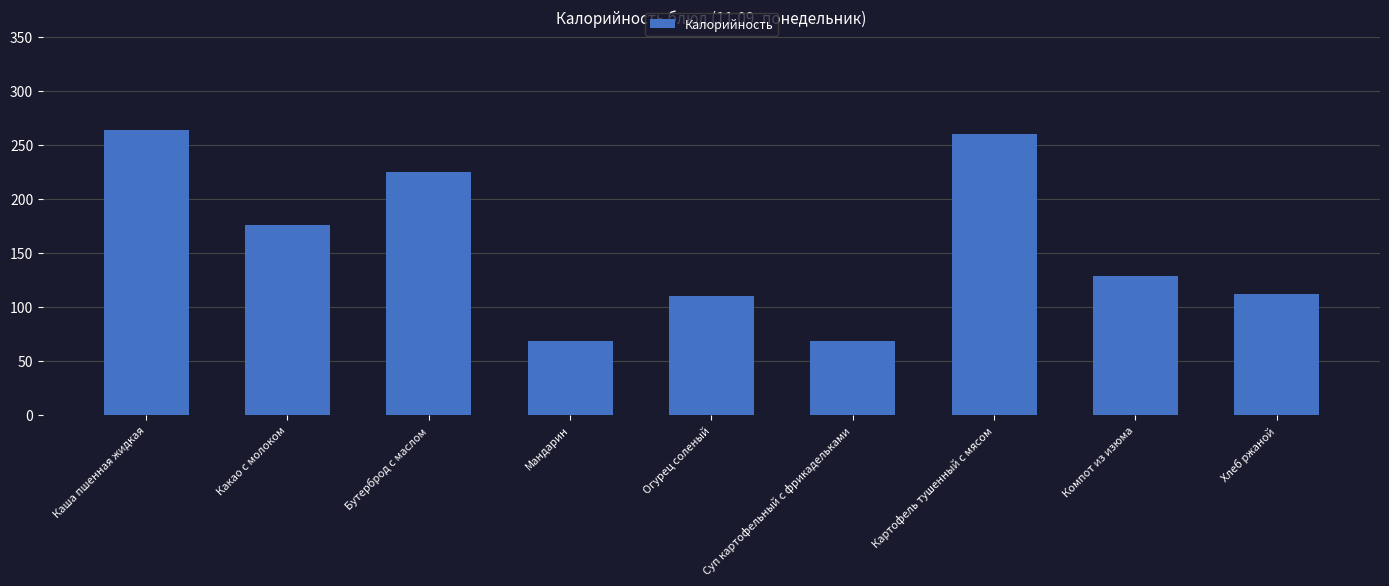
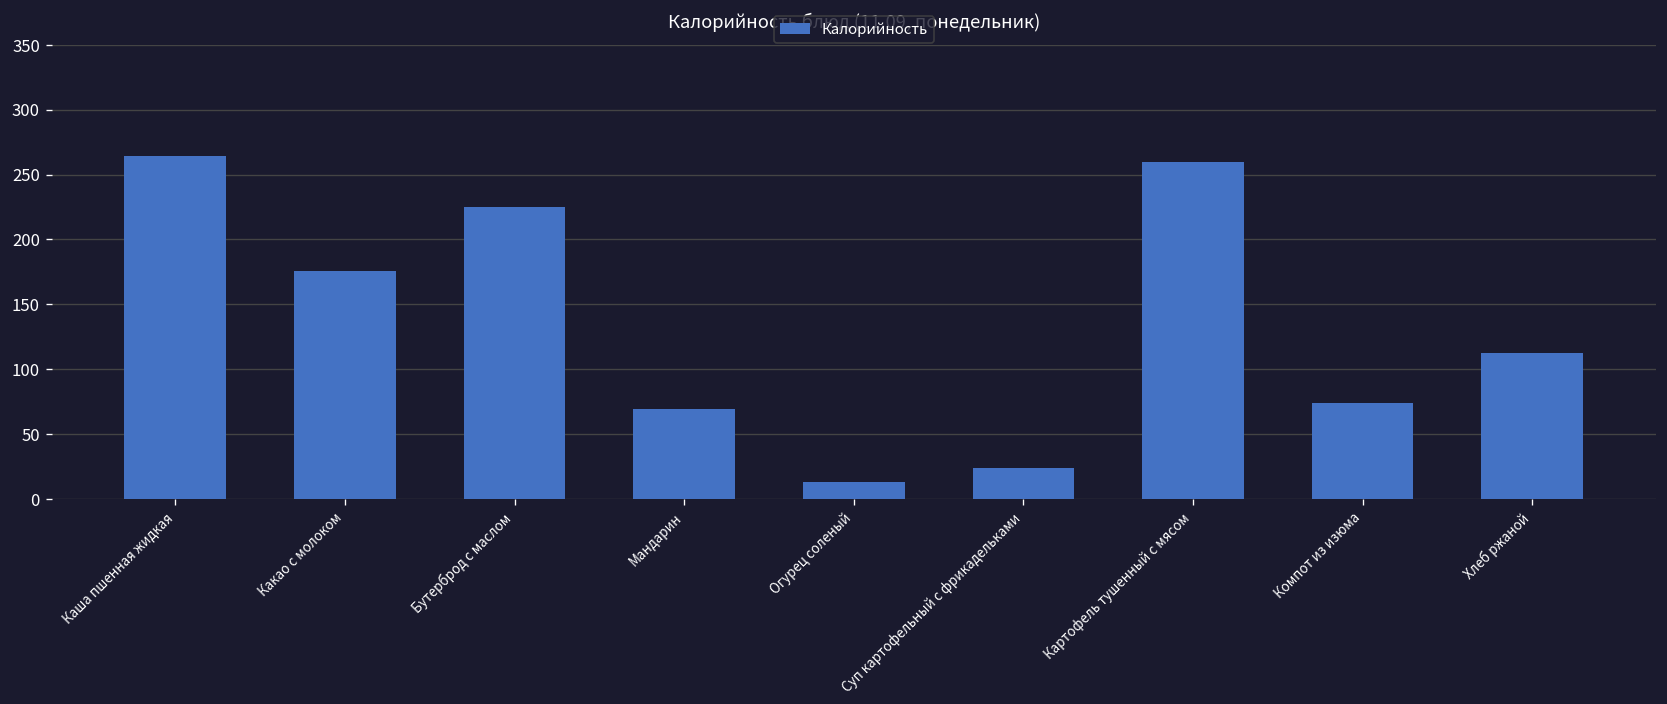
Огурец соленый: 110 -> 13
Суп картофельный с фрикадельками: 69 -> 24
Компот из изюма: 129 -> 74
